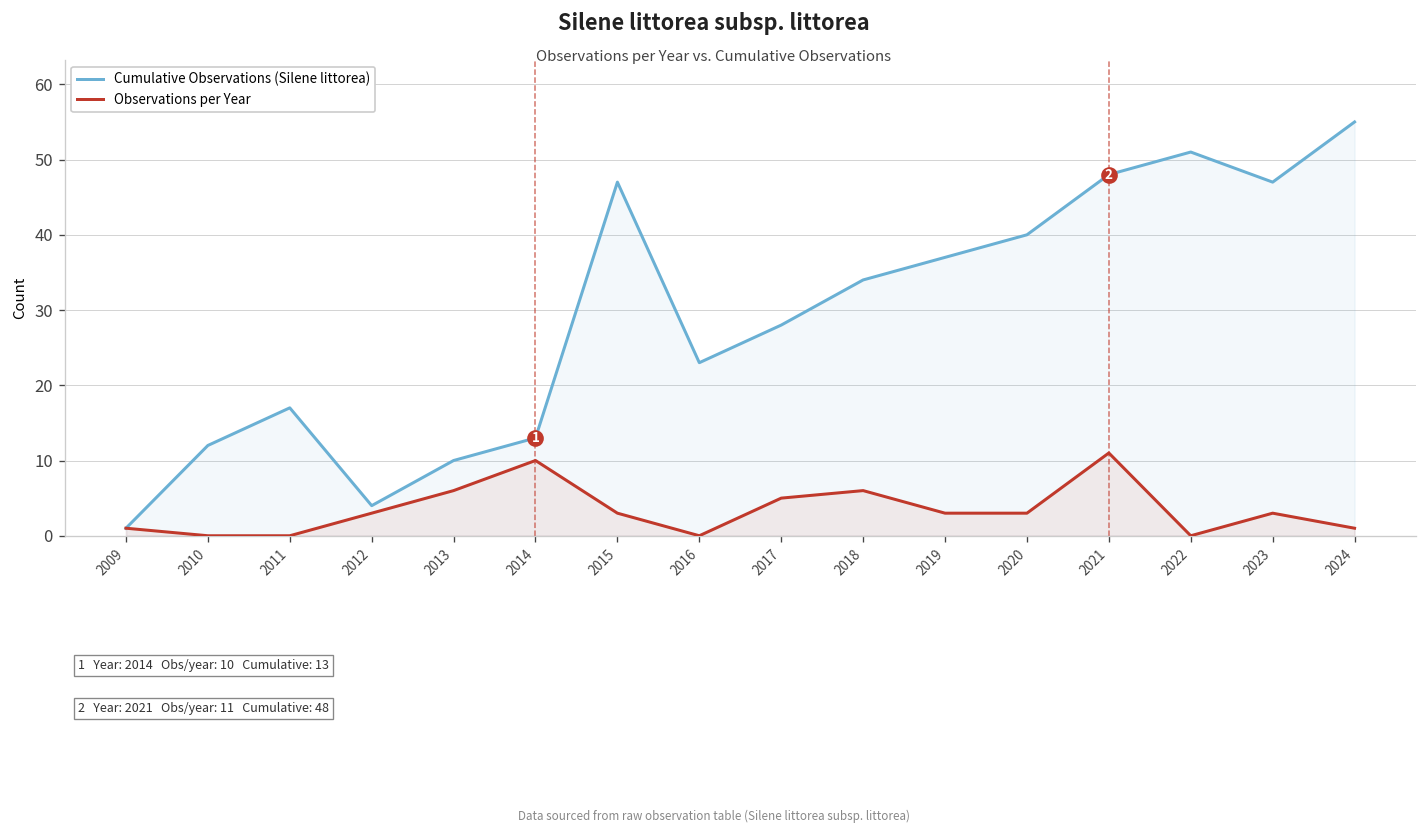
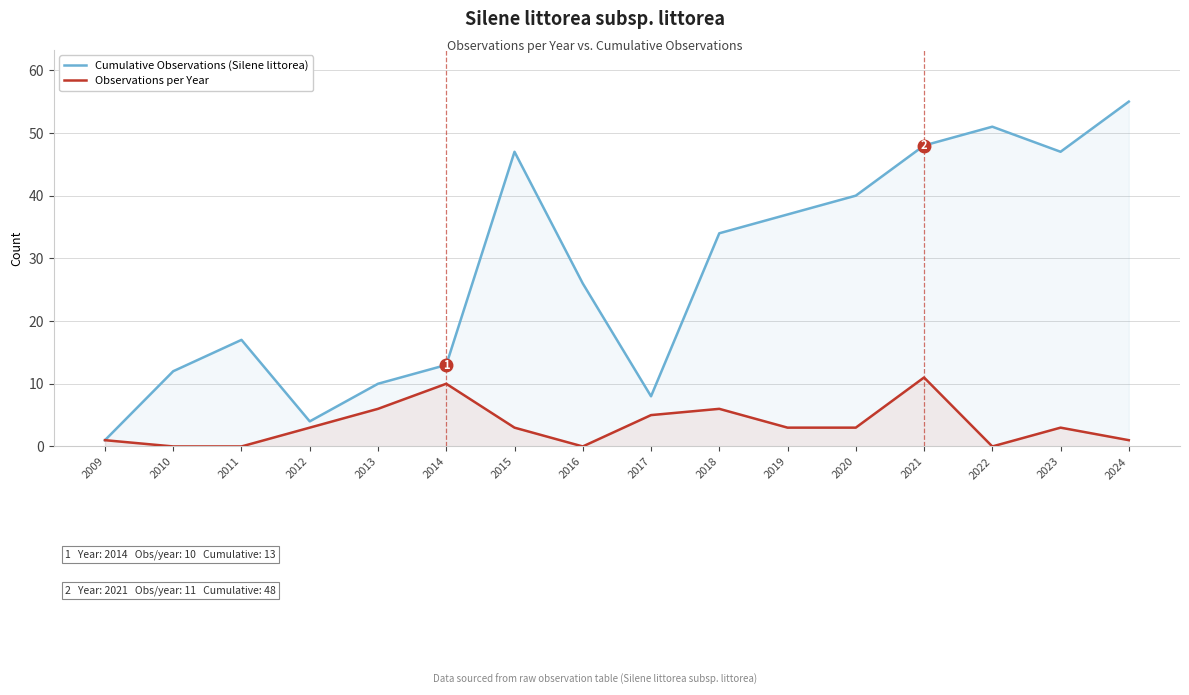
Cumulative Observations (Silene littorea), 2016: 23 -> 26
Cumulative Observations (Silene littorea), 2017: 28 -> 8
